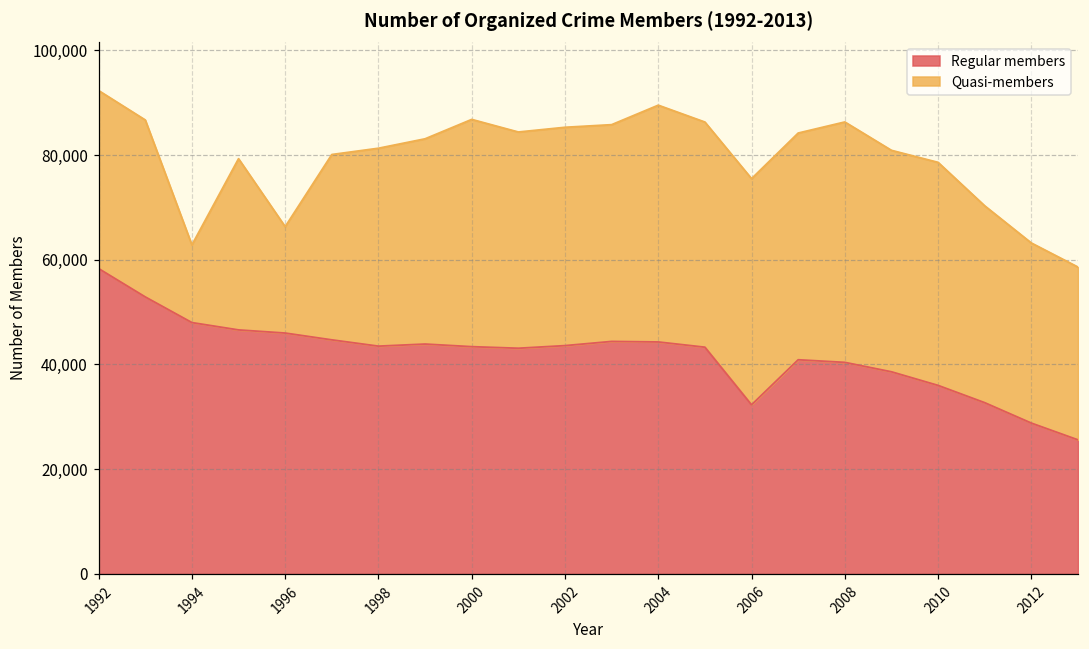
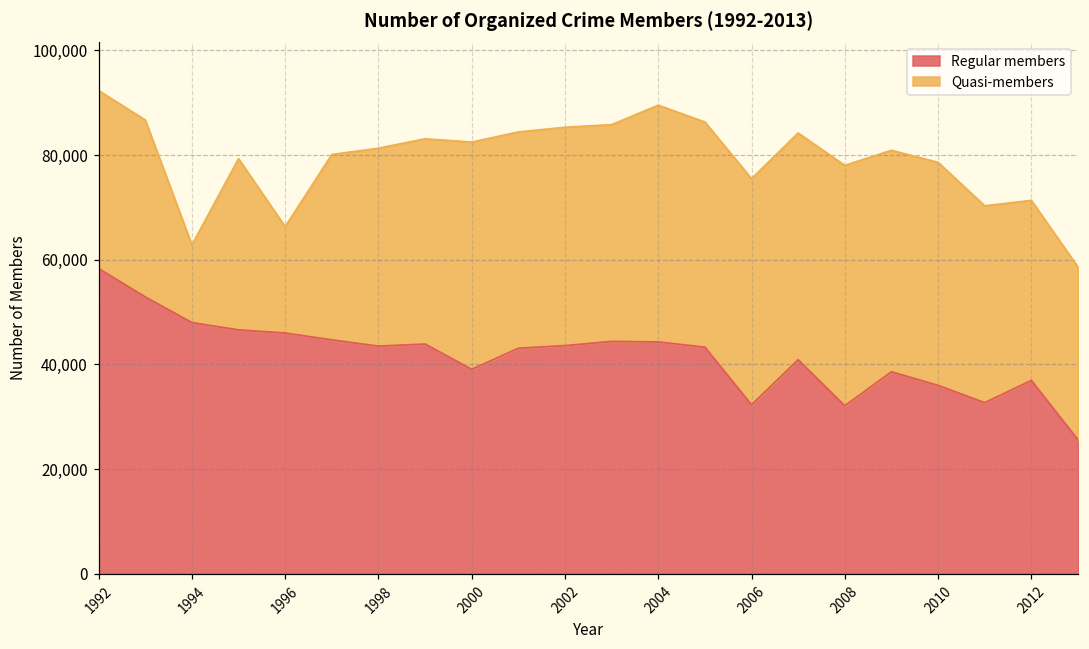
Regular members, 2000: 43,000 -> 39,000
Regular members, 2008: 40,000 -> 32,000
Regular members, 2012: 29,000 -> 37,000
